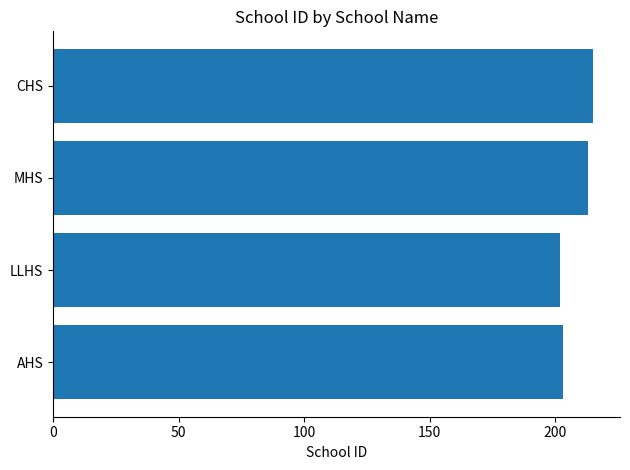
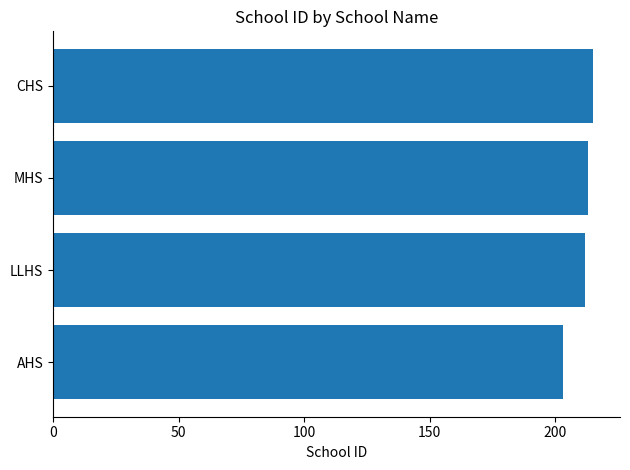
LLHS: 202 -> 212
